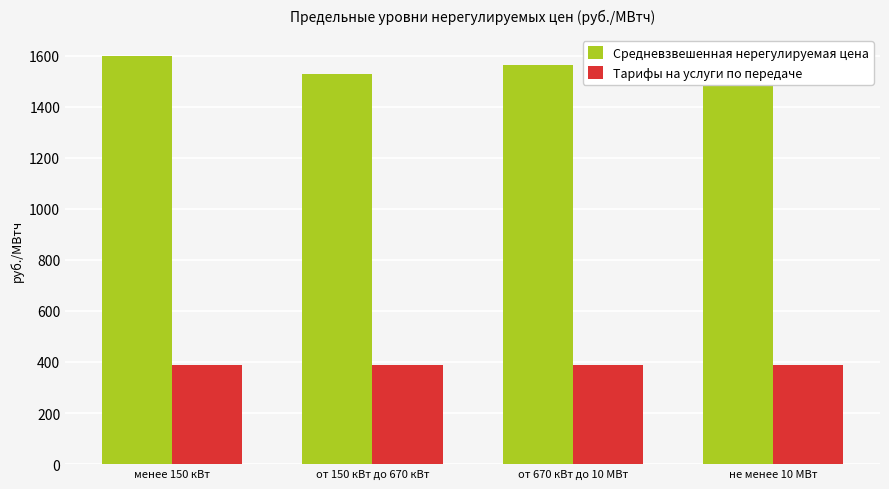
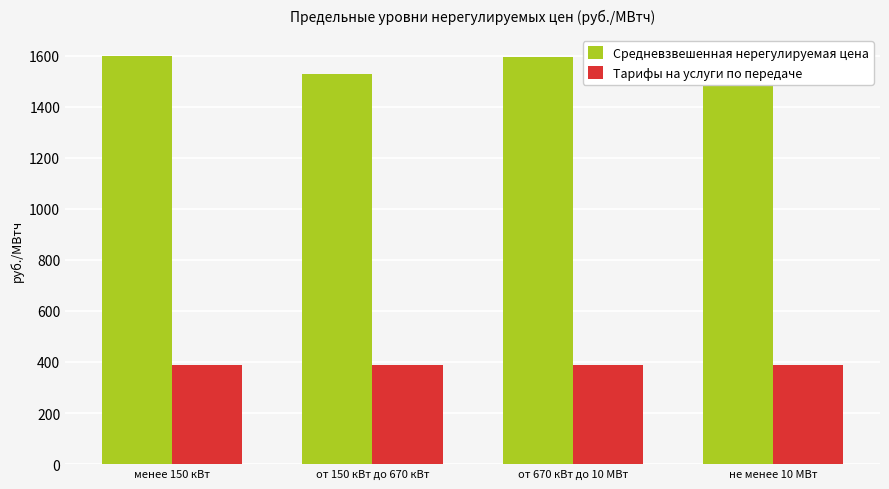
Средневзвешенная нерегулируемая цена, от 670 кВт до 10 МВт: 1560 -> 1600
